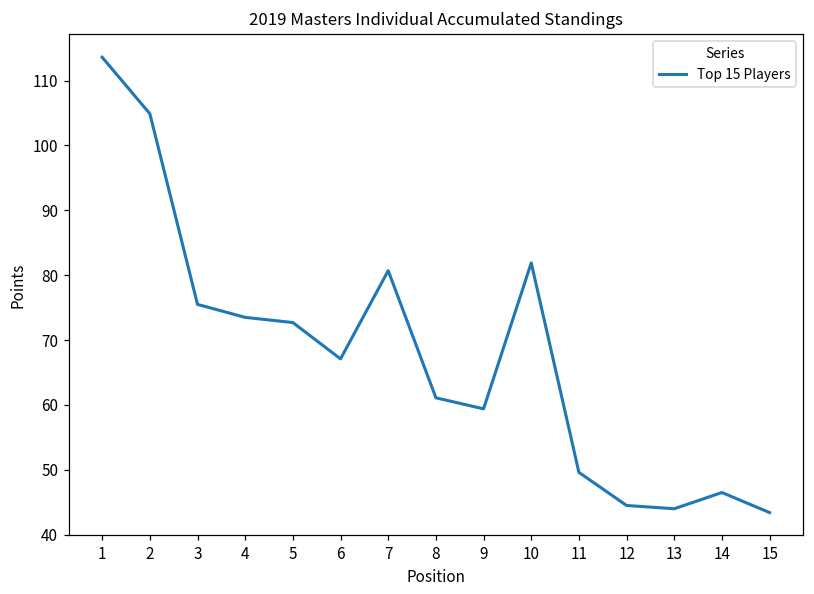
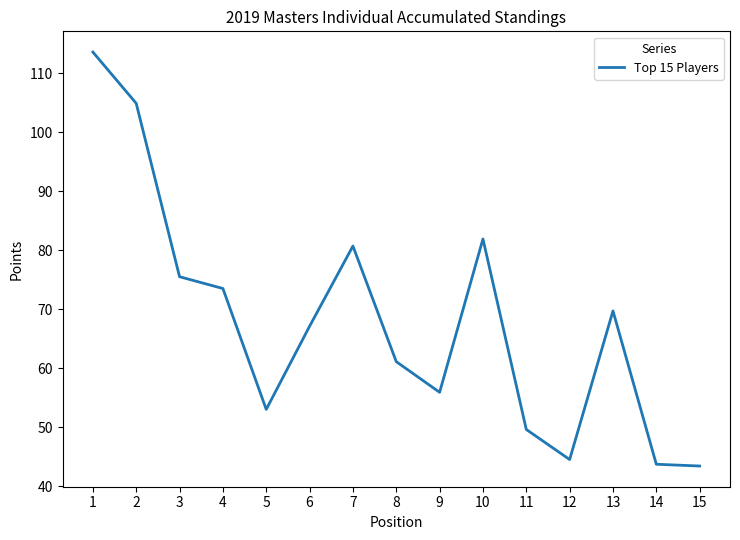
5: 73 -> 53
9: 59 -> 56
13: 44 -> 70
14: 47 -> 44
